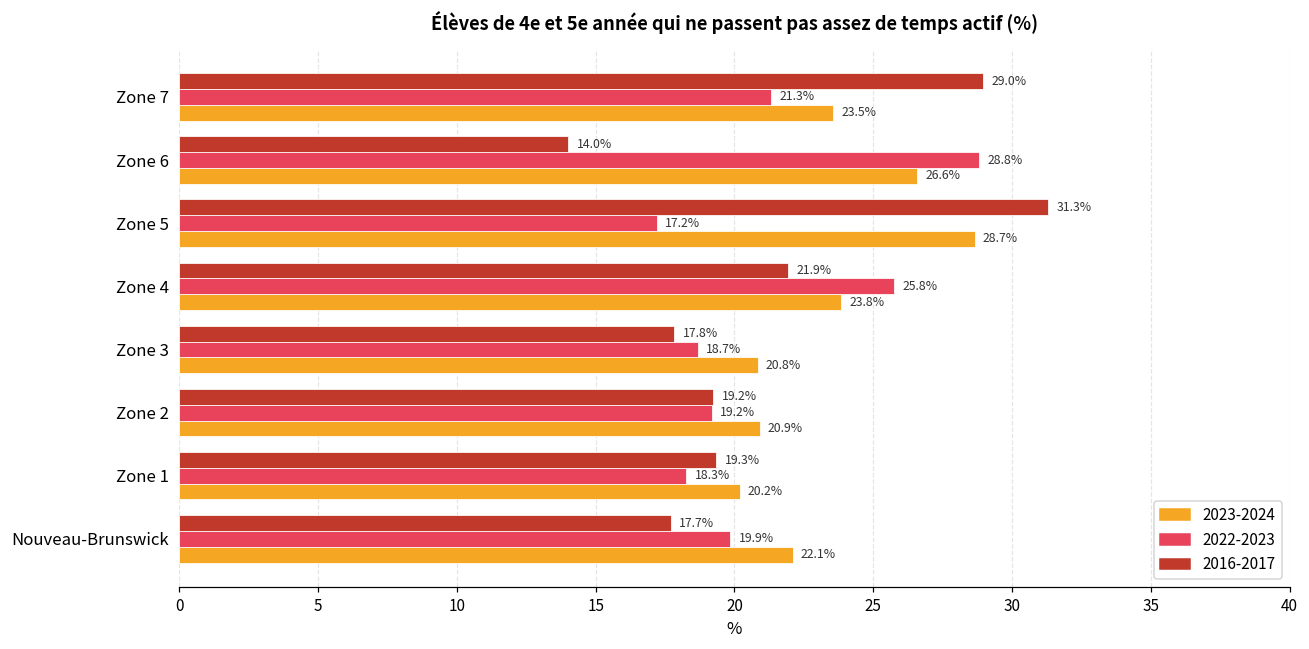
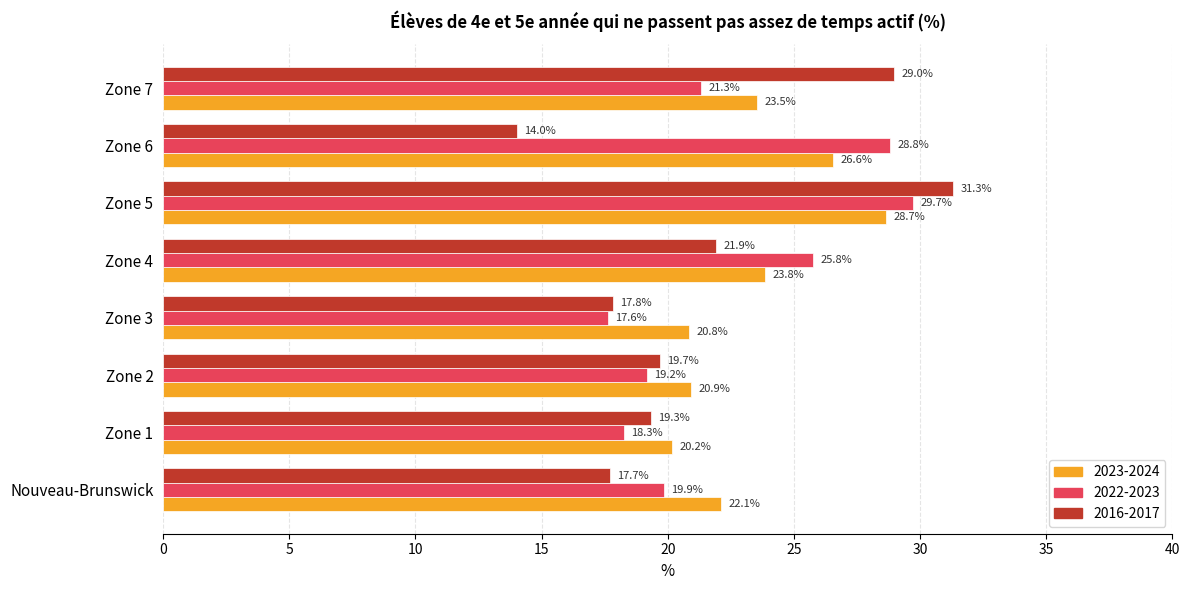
2022-2023, Zone 5: 17.2% -> 29.7%
2022-2023, Zone 3: 18.7% -> 17.6%
2016-2017, Zone 2: 19.2% -> 19.7%
